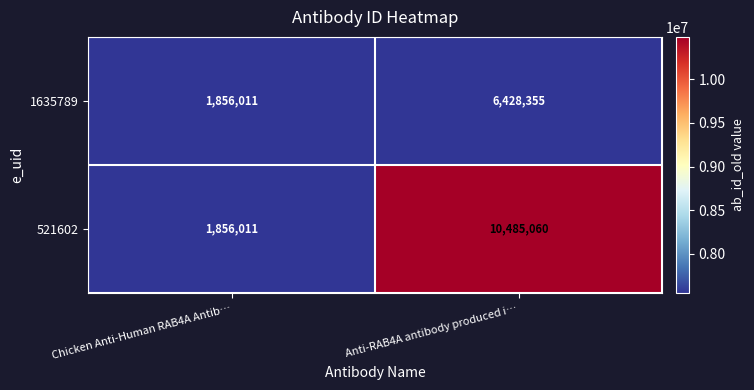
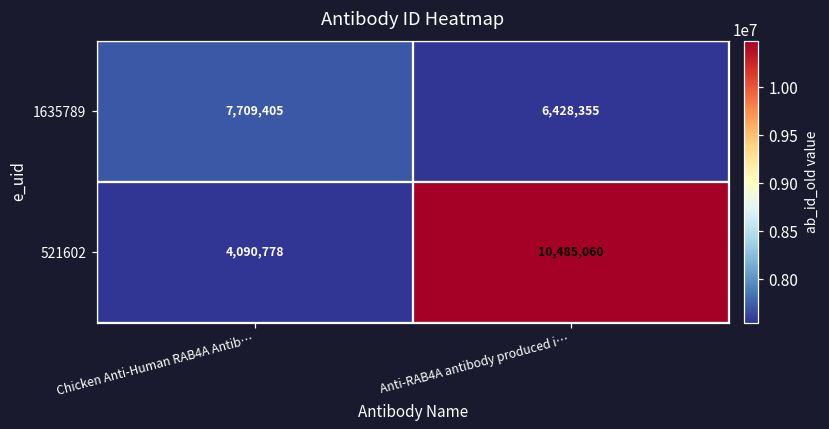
1635789, Chicken Anti-Human RAB4A Antib…: 1,856,011 -> 7,709,405
521602, Chicken Anti-Human RAB4A Antib…: 1,856,011 -> 4,090,778
